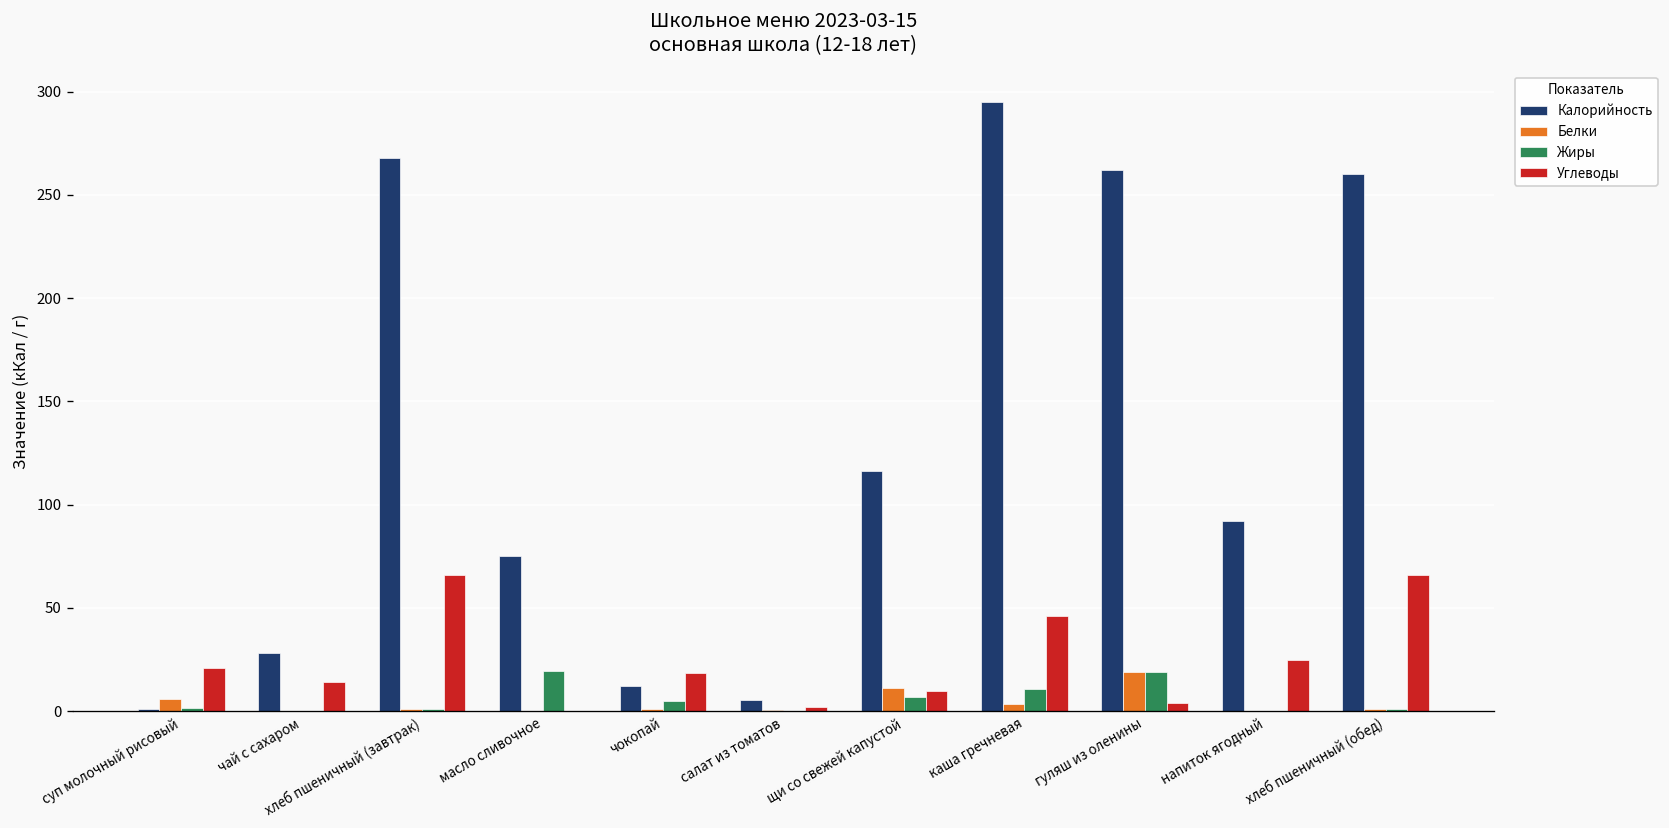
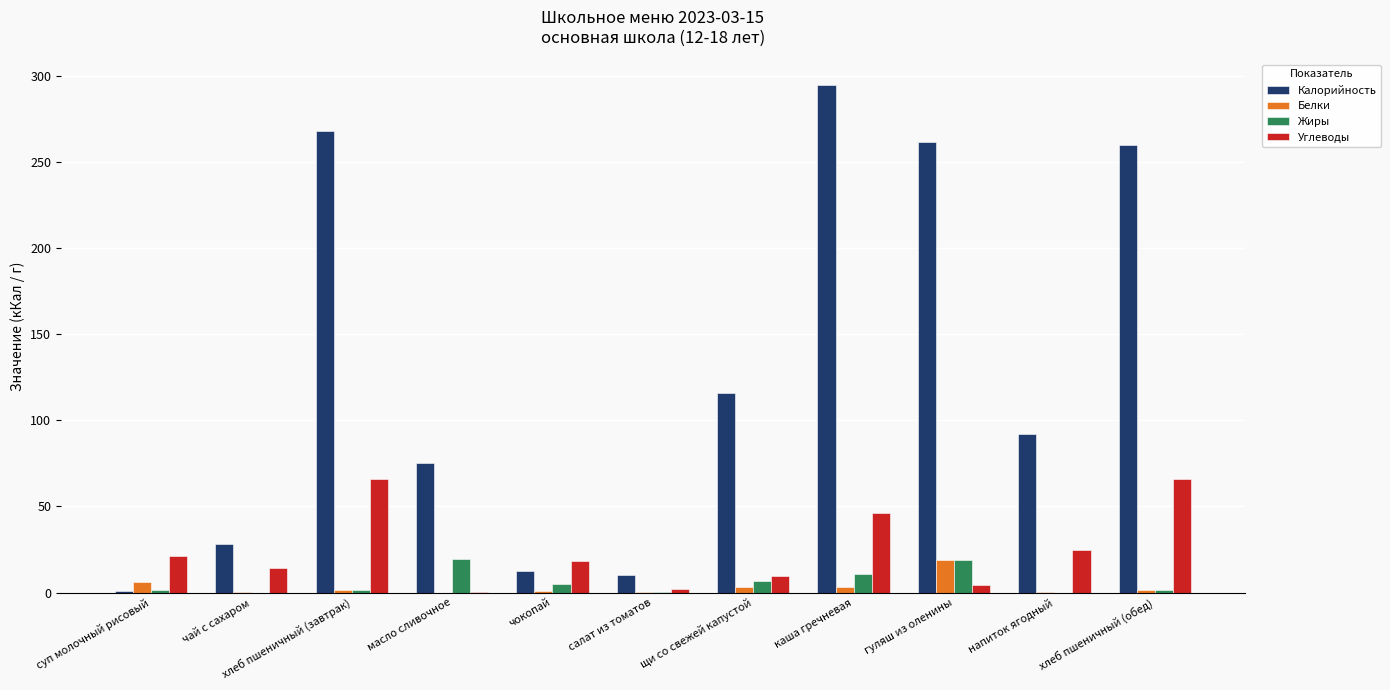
Калорийность, салат из томатов: 5 -> 10
Белки, щи со свежей капустой: 11 -> 3
